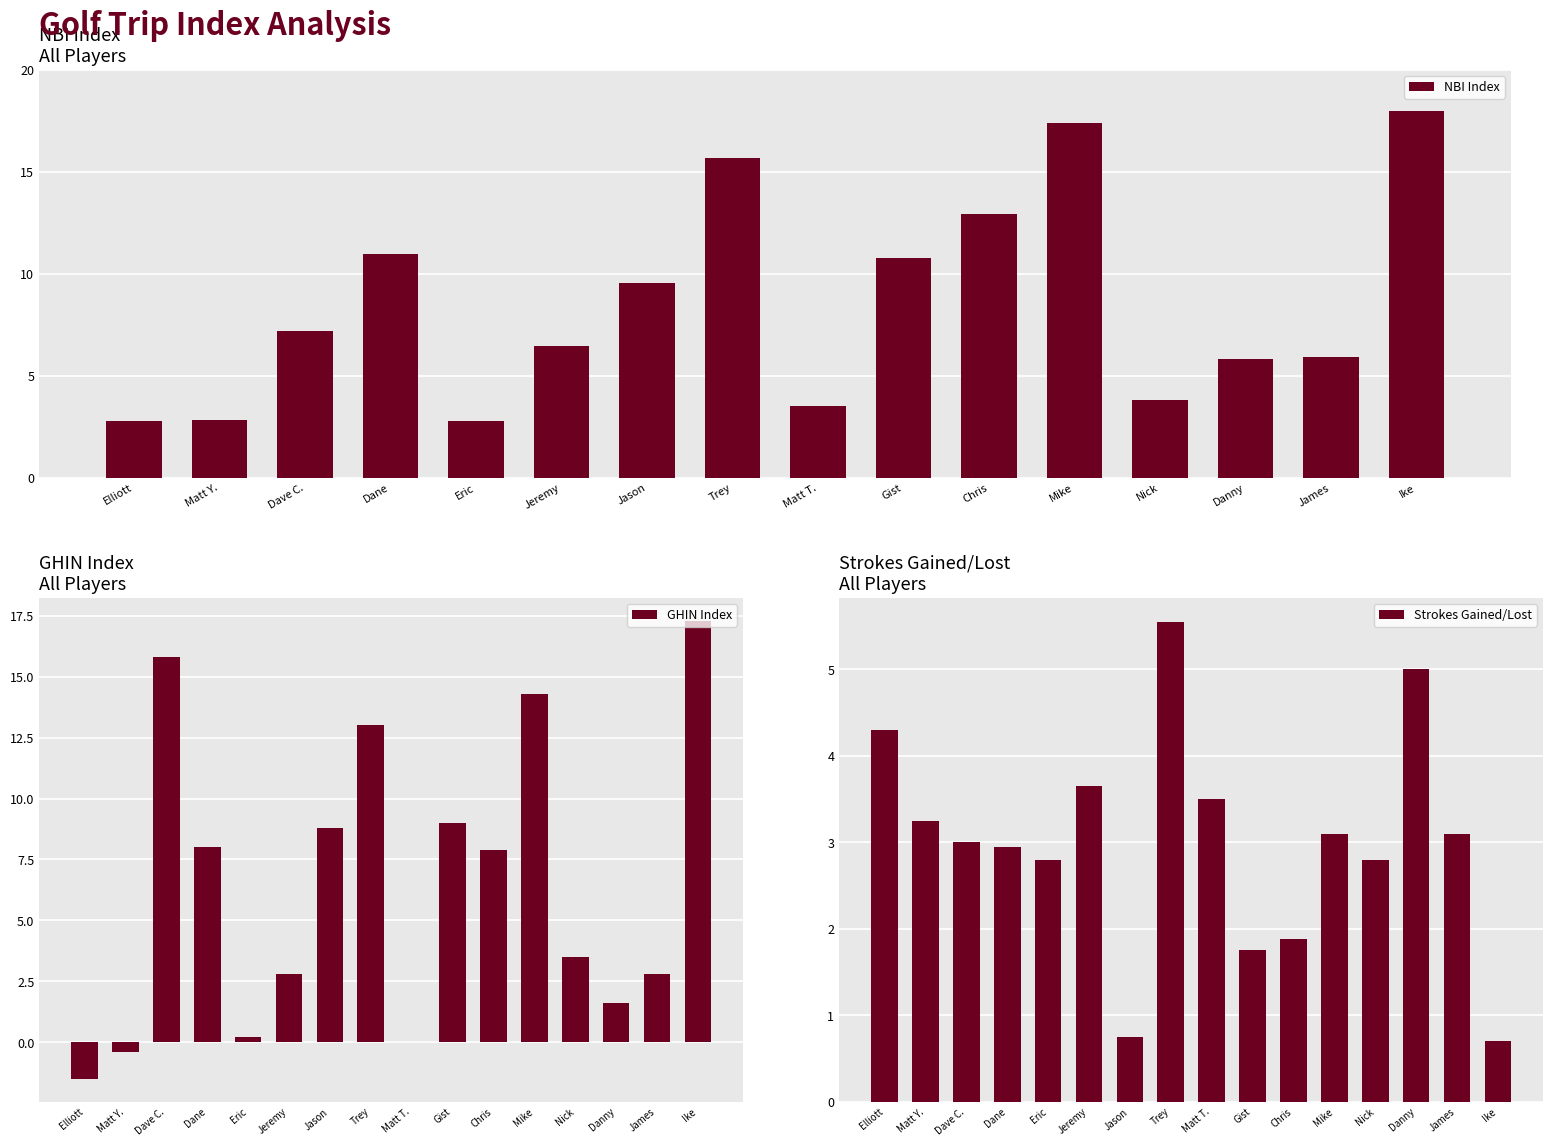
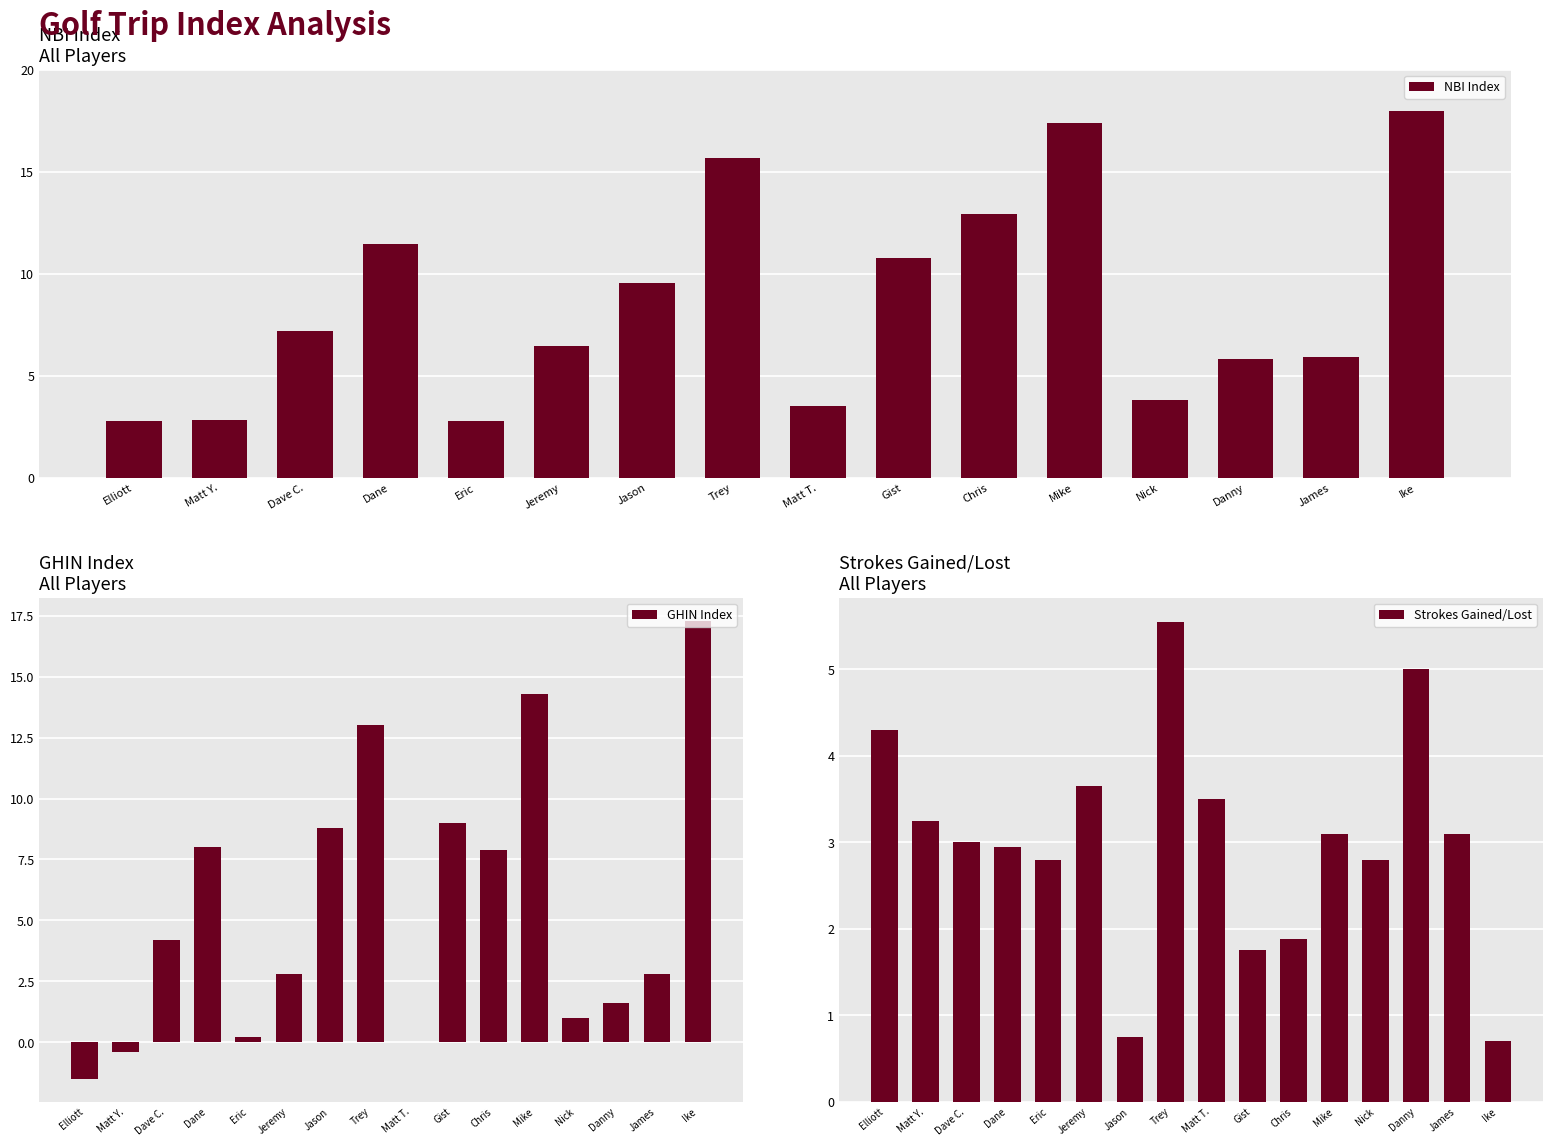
NBI Index All Players, Dane: 11.0 -> 11.5
GHIN Index All Players, Dave C.: 15.8 -> 4.2
GHIN Index All Players, Nick: 3.5 -> 1.0
